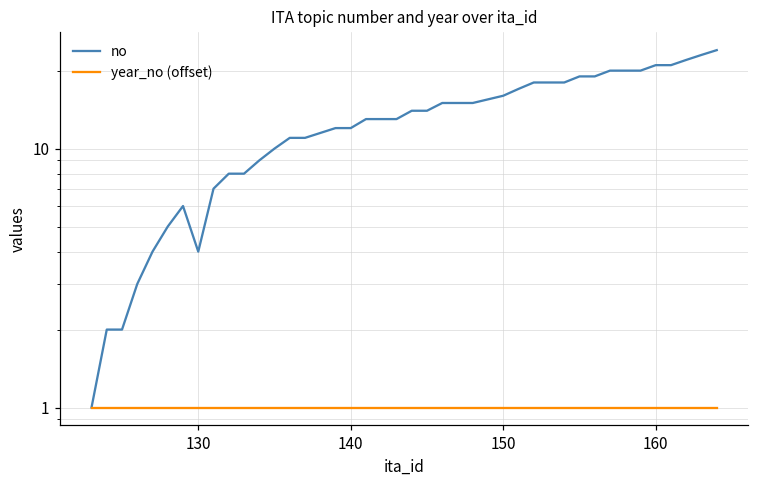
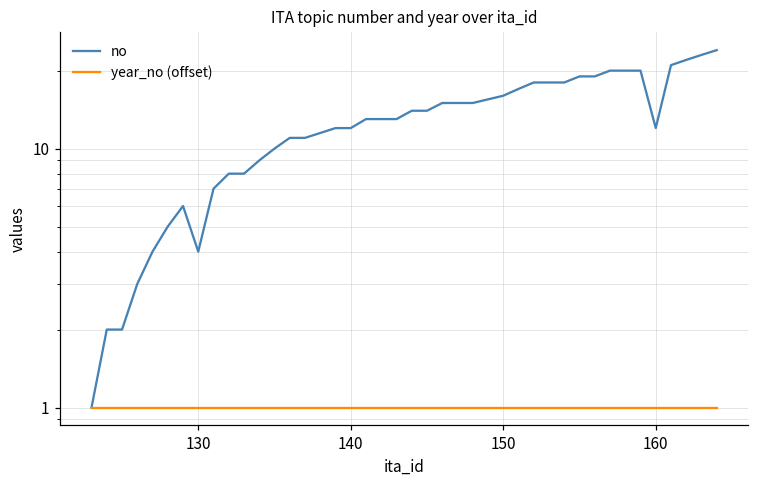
no, 160: 21 -> 12
